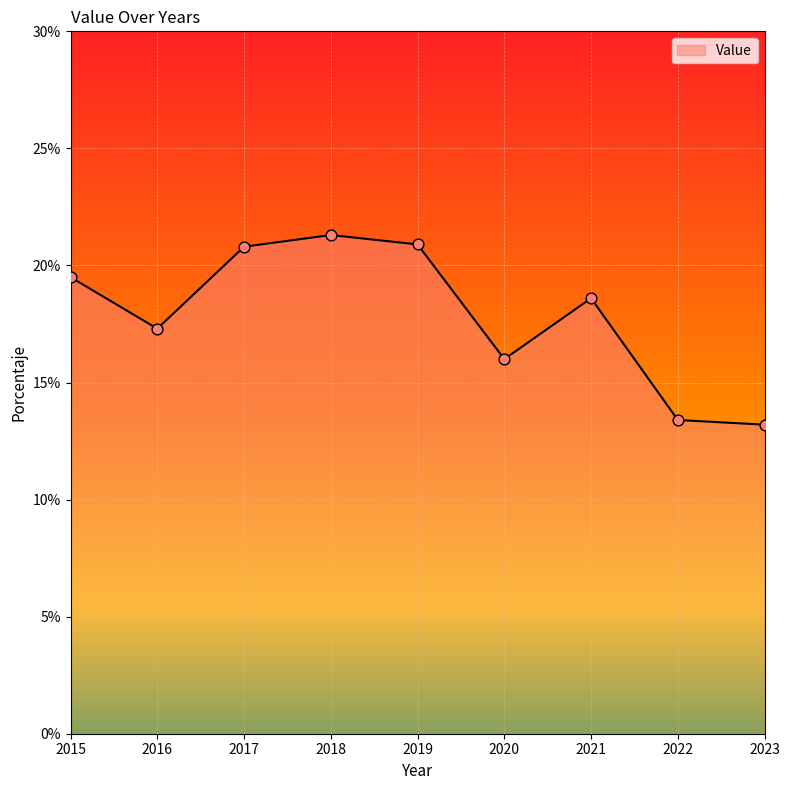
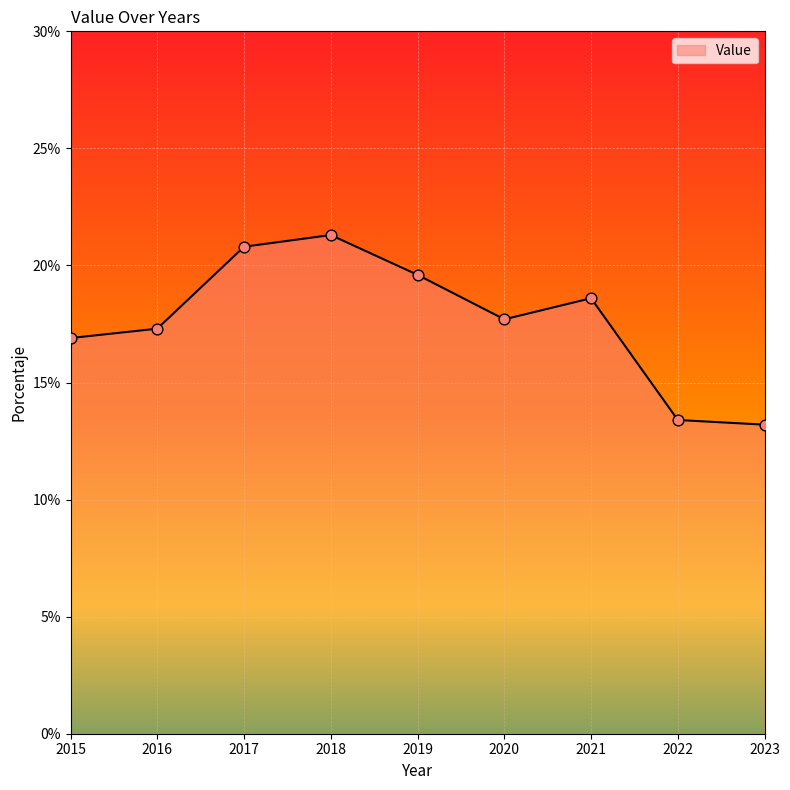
2015: 19.5% -> 16.9%
2019: 20.9% -> 19.6%
2020: 16.0% -> 17.7%
